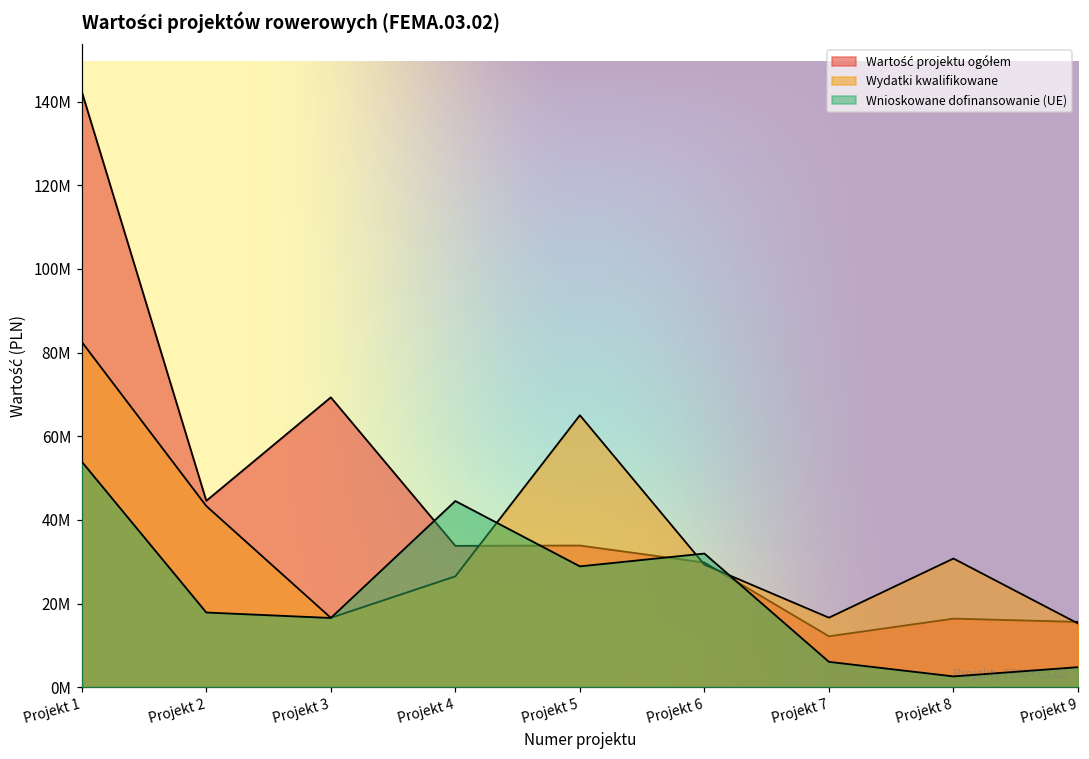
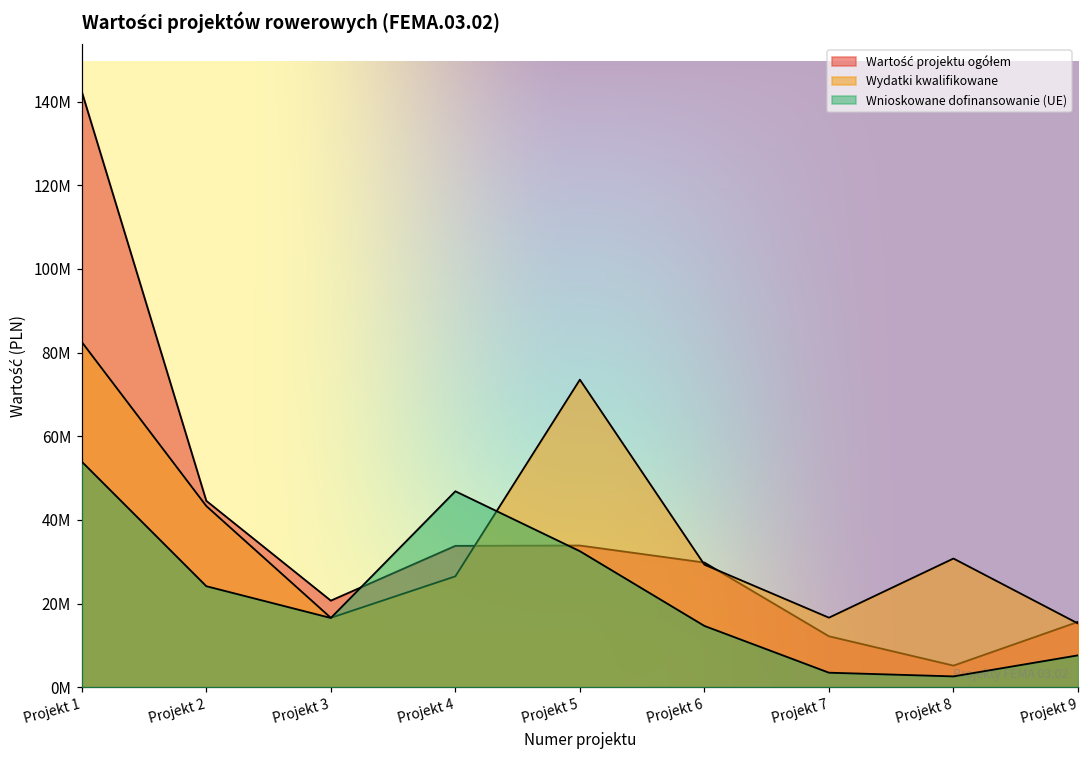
Wnioskowane dofinansowanie (UE), Projekt 2: 18000000 -> 24000000
Wartość projektu ogółem, Projekt 3: 69000000 -> 21000000
Wnioskowane dofinansowanie (UE), Projekt 4: 45000000 -> 47000000
Wydatki kwalifikowane, Projekt 5: 65000000 -> 74000000
Wnioskowane dofinansowanie (UE), Projekt 5: 29000000 -> 33000000
Wnioskowane dofinansowanie (UE), Projekt 6: 32000000 -> 15000000
Wnioskowane dofinansowanie (UE), Projekt 7: 6000000 -> 3000000
Wartość projektu ogółem, Projekt 8: 16000000 -> 5000000
Wnioskowane dofinansowanie (UE), Projekt 9: 5000000 -> 8000000
